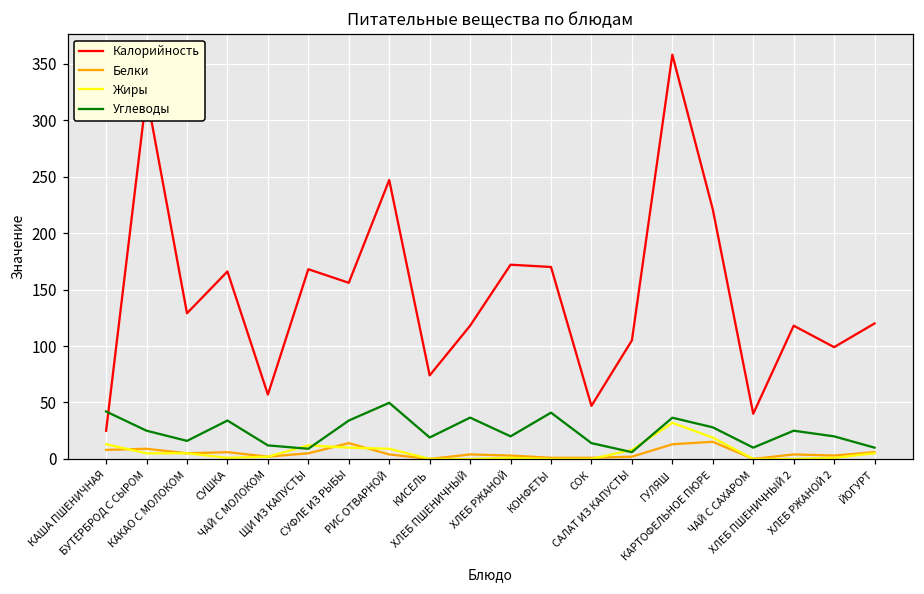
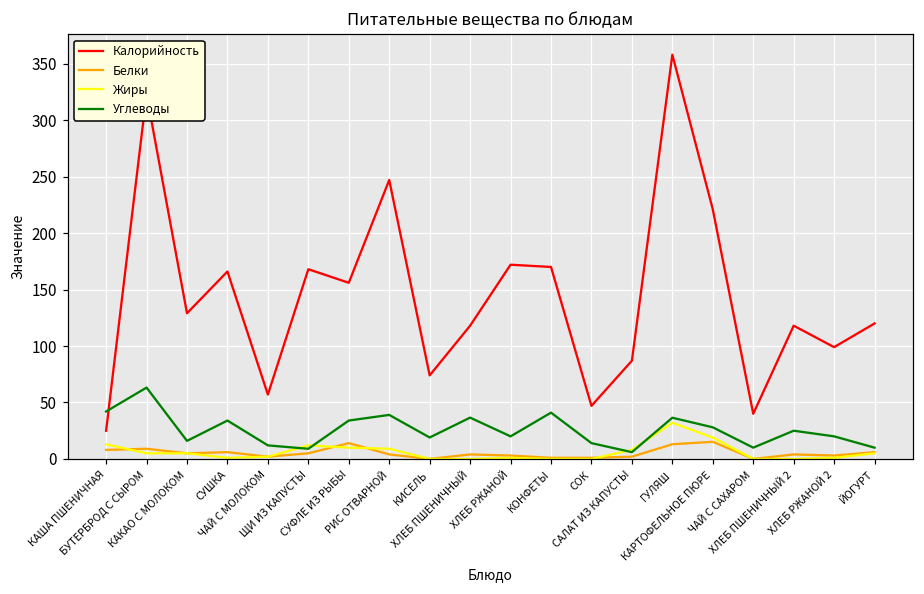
Углеводы, БУТЕРБРОД С СЫРОМ: 25 -> 63
Углеводы, РИС ОТВАРНОЙ: 50 -> 39
Калорийность, САЛАТ ИЗ КАПУСТЫ: 105 -> 87
